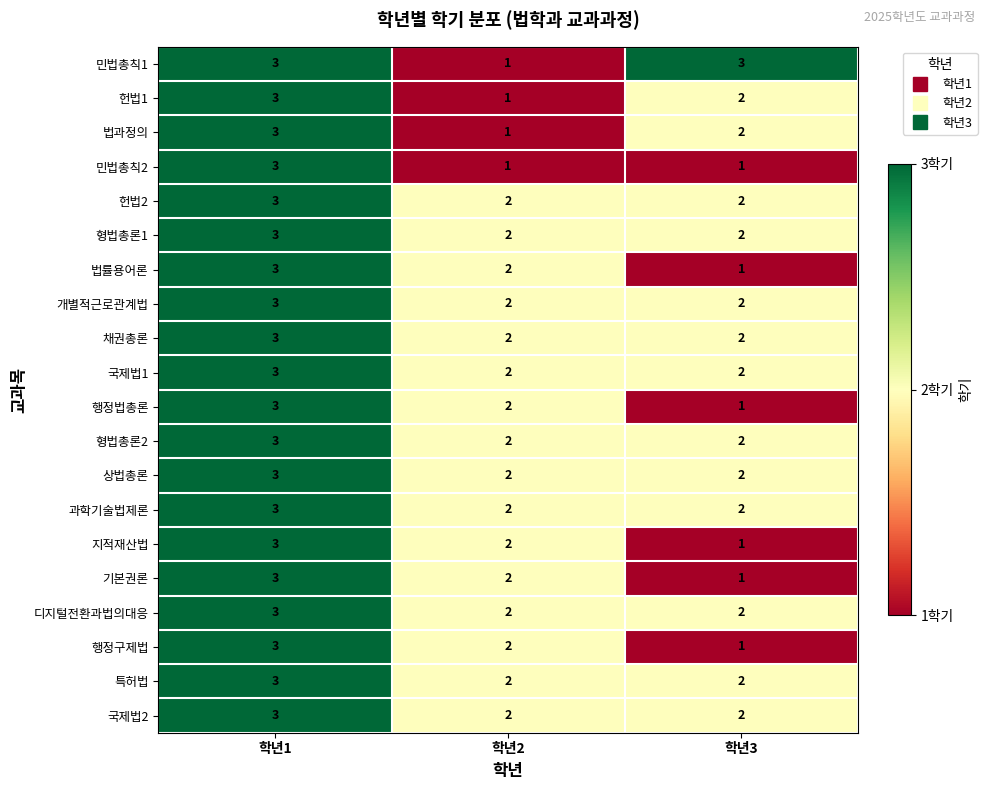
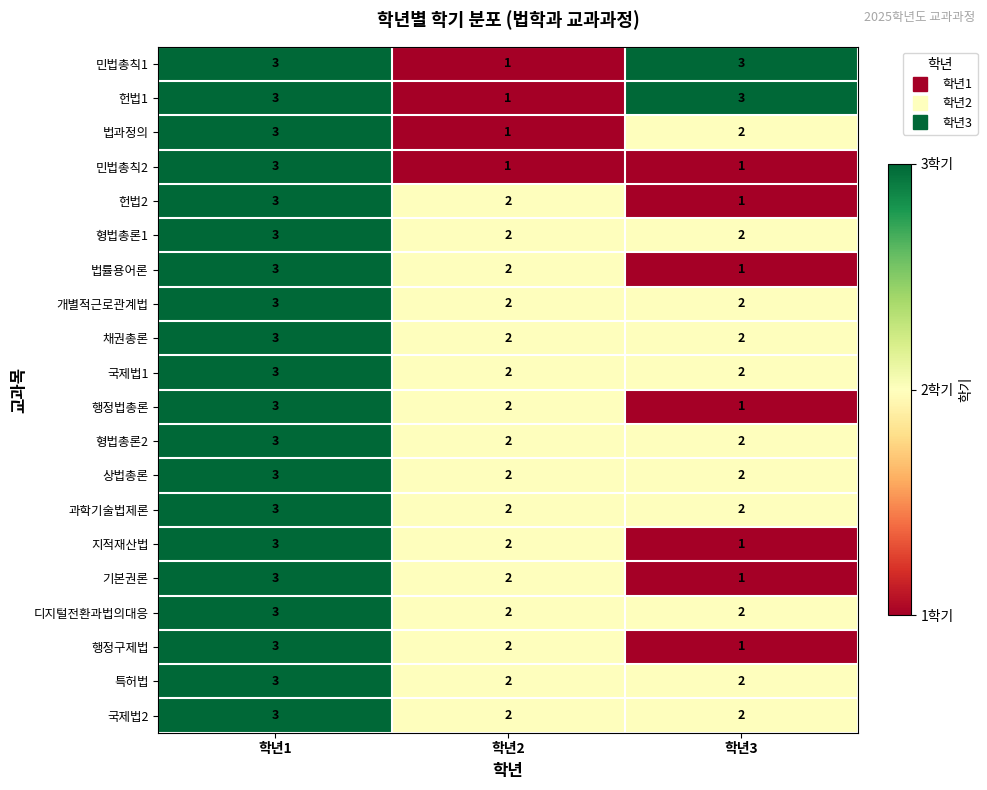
헌법1, 학년3: 2 -> 3
헌법2, 학년3: 2 -> 1
